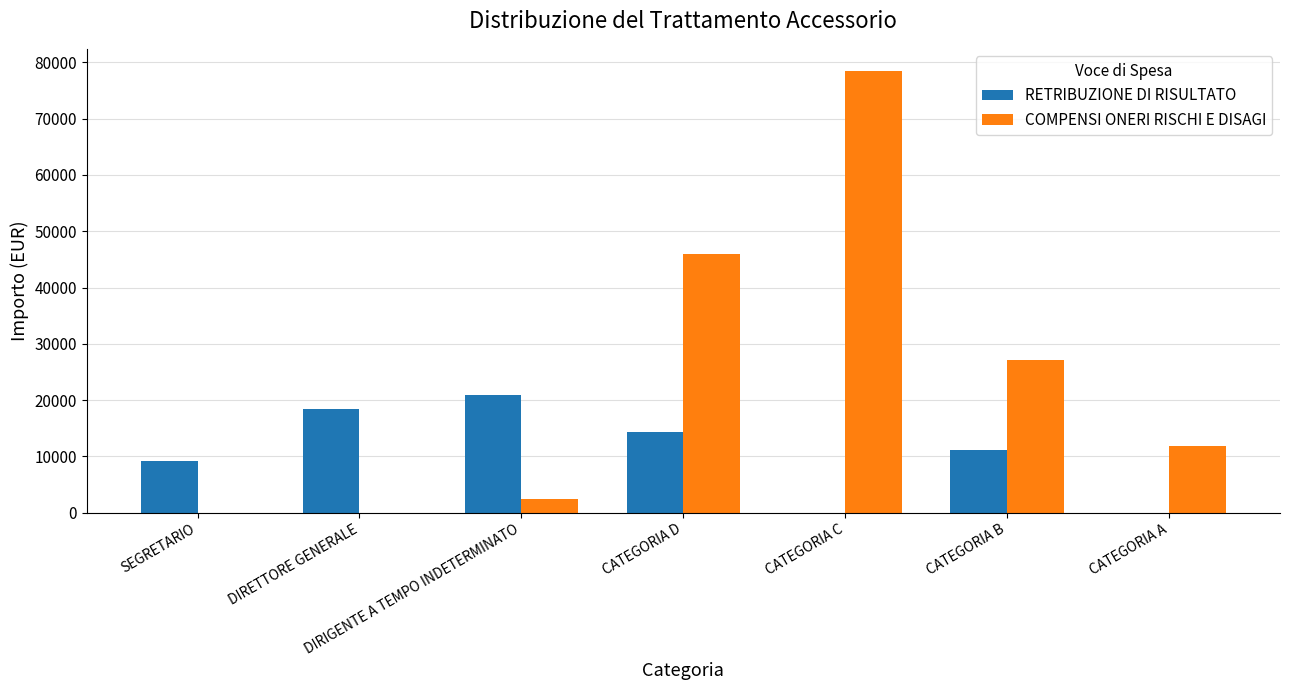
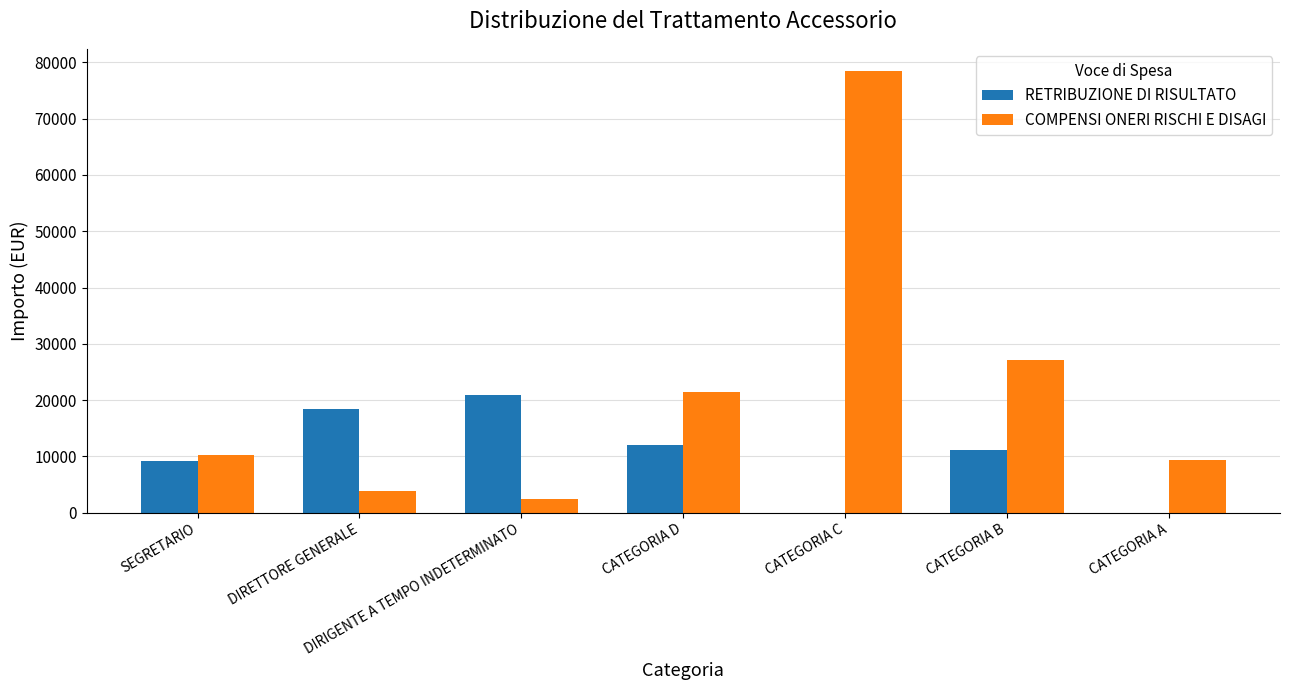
COMPENSI ONERI RISCHI E DISAGI, SEGRETARIO: 0 -> 10000
COMPENSI ONERI RISCHI E DISAGI, DIRETTORE GENERALE: 0 -> 4000
RETRIBUZIONE DI RISULTATO, CATEGORIA D: 14000 -> 12000
COMPENSI ONERI RISCHI E DISAGI, CATEGORIA D: 46000 -> 21000
COMPENSI ONERI RISCHI E DISAGI, CATEGORIA A: 12000 -> 9000
